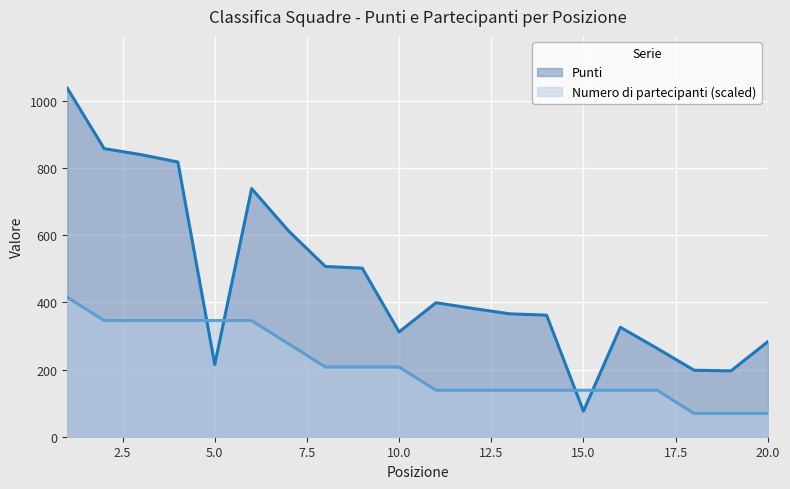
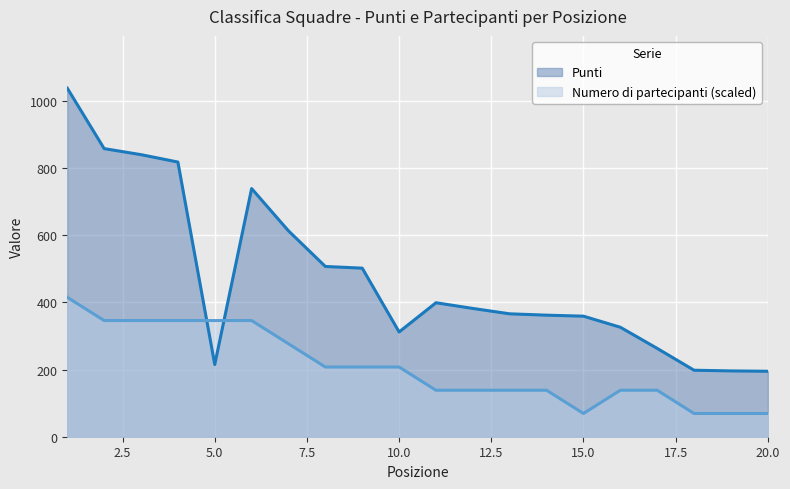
Punti, 15.0: 80 -> 360
Numero di partecipanti (scaled), 15.0: 140 -> 70
Punti, 20.0: 280 -> 200
